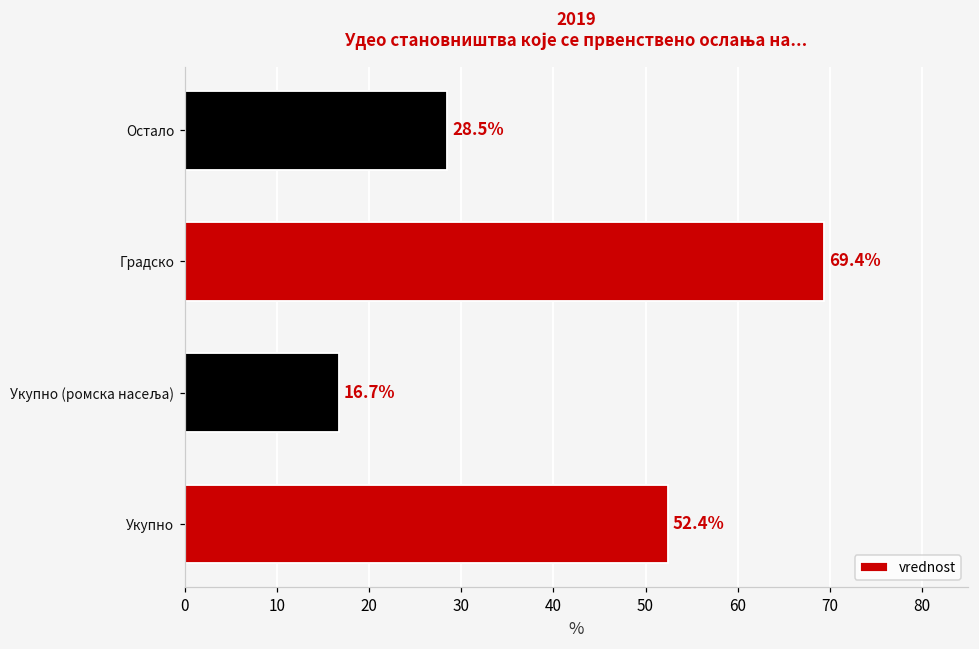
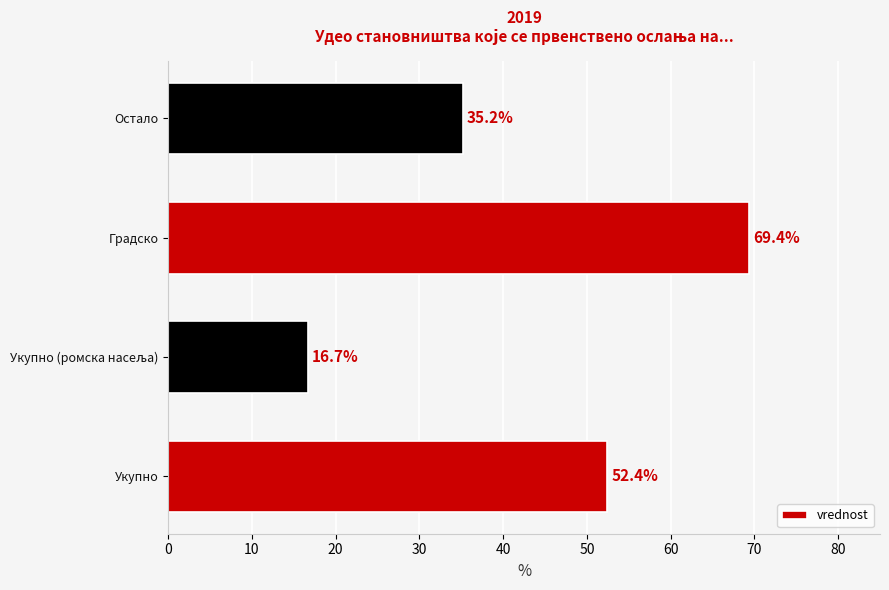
Остало: 28.5% -> 35.2%
